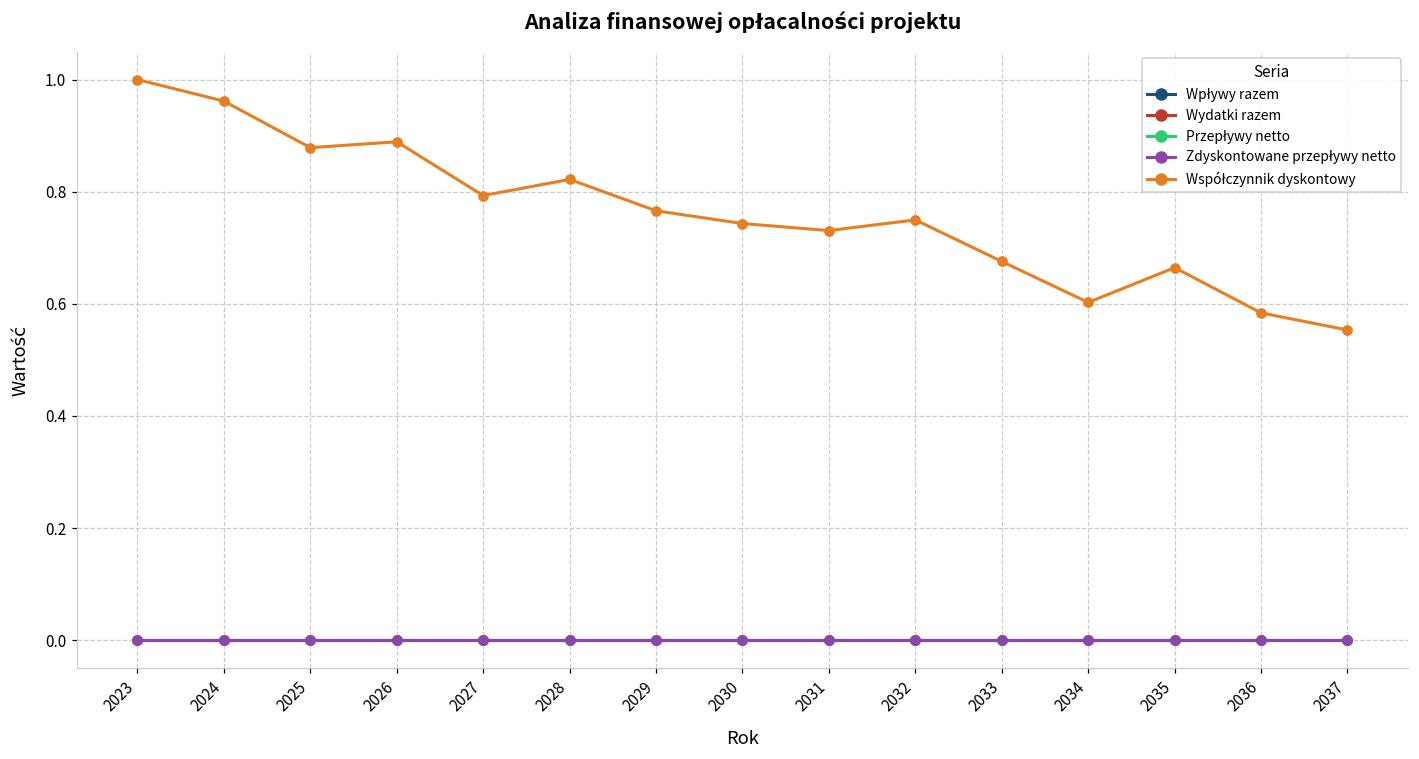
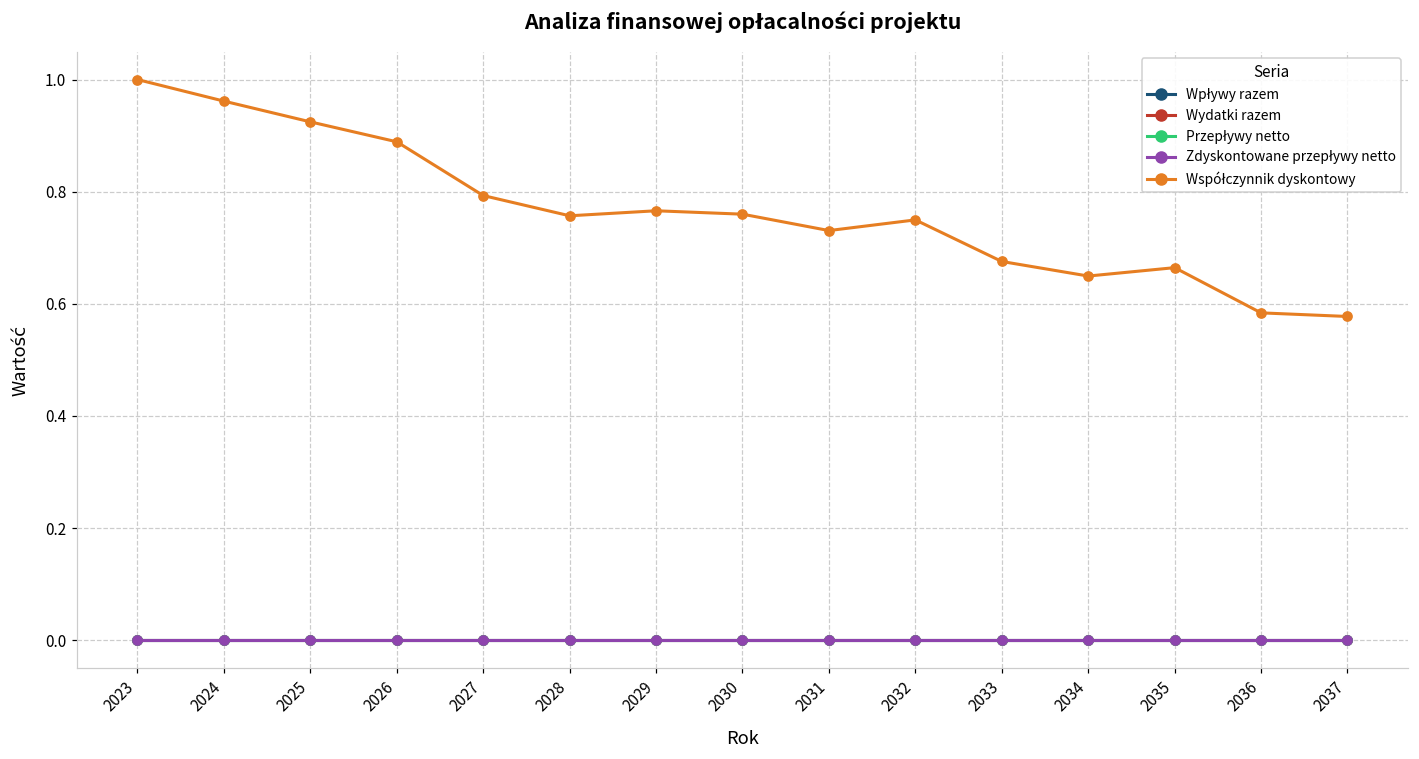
Współczynnik dyskontowy, 2025: 0.88 -> 0.92
Współczynnik dyskontowy, 2028: 0.82 -> 0.76
Współczynnik dyskontowy, 2030: 0.74 -> 0.76
Współczynnik dyskontowy, 2034: 0.60 -> 0.65
Współczynnik dyskontowy, 2037: 0.55 -> 0.58
